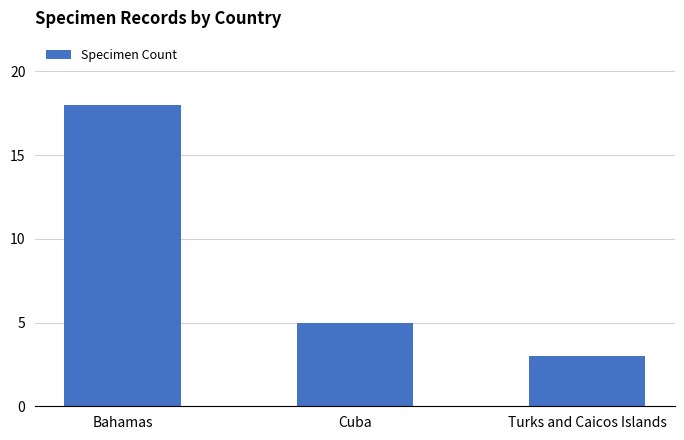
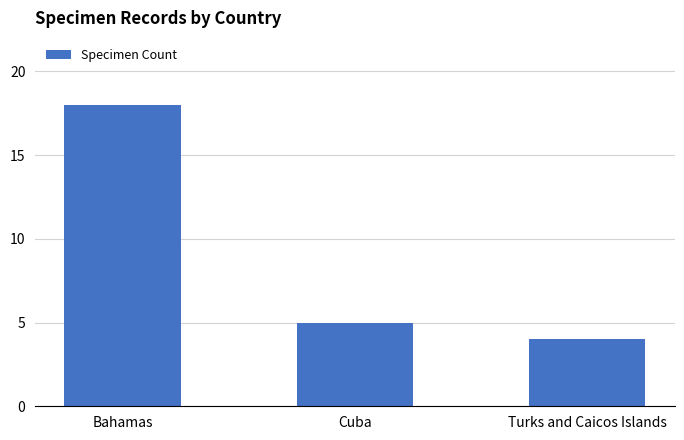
Turks and Caicos Islands: 3 -> 4
